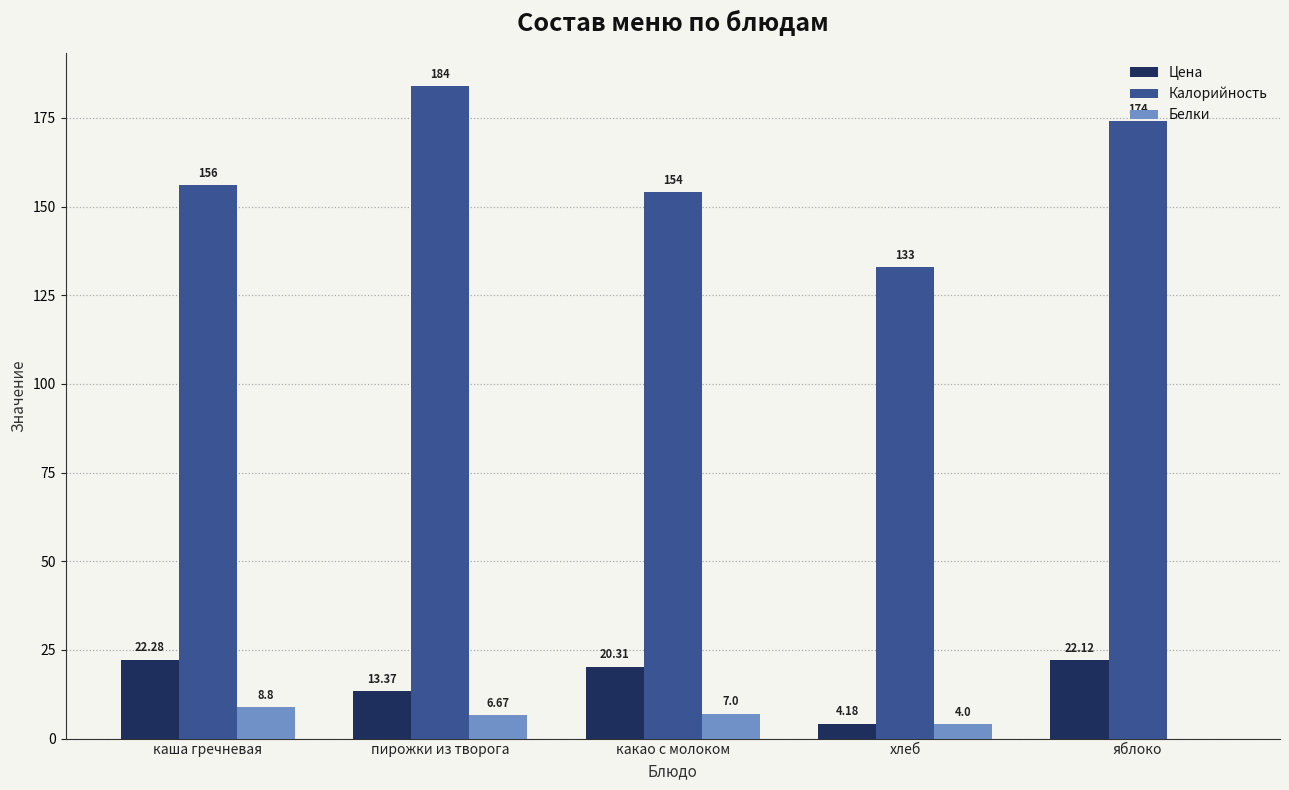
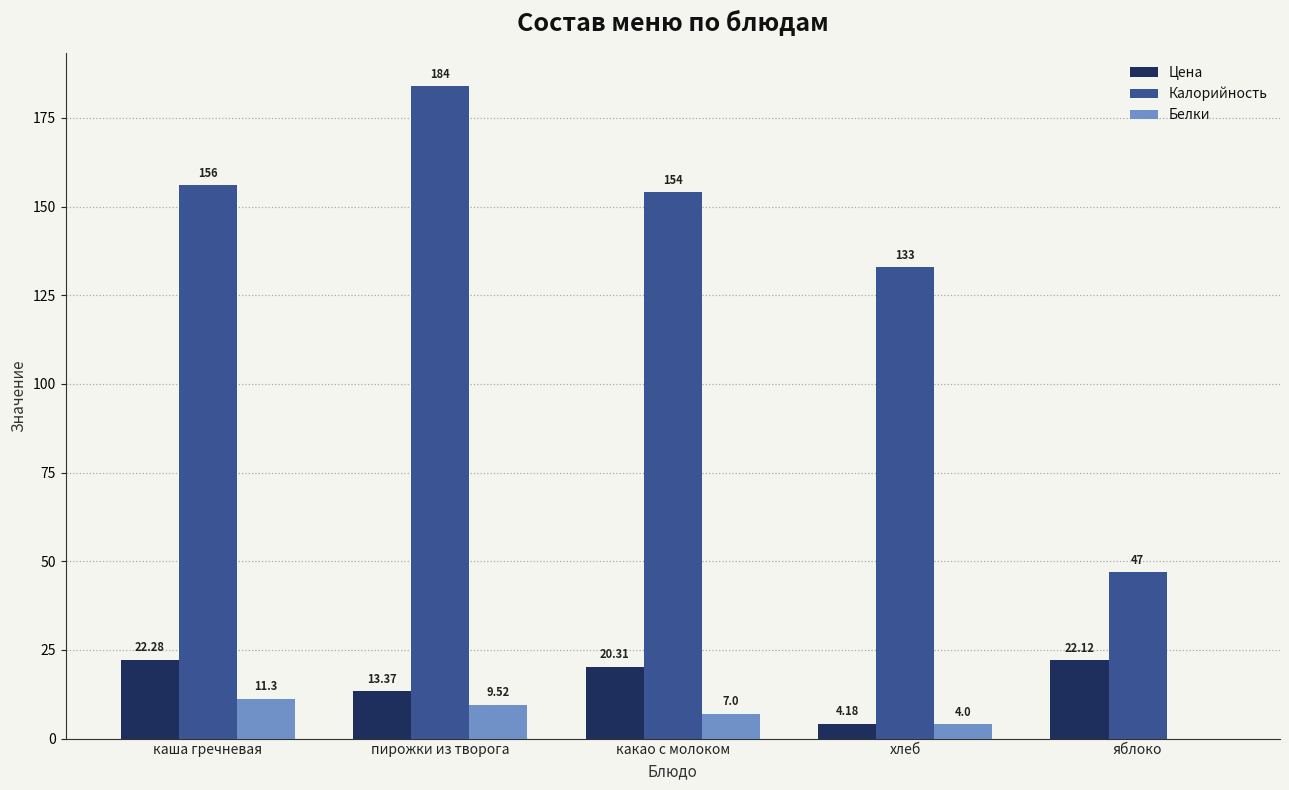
Белки, каша гречневая: 8.8 -> 11.3
Белки, пирожки из творога: 6.67 -> 9.52
Калорийность, яблоко: 174 -> 47
